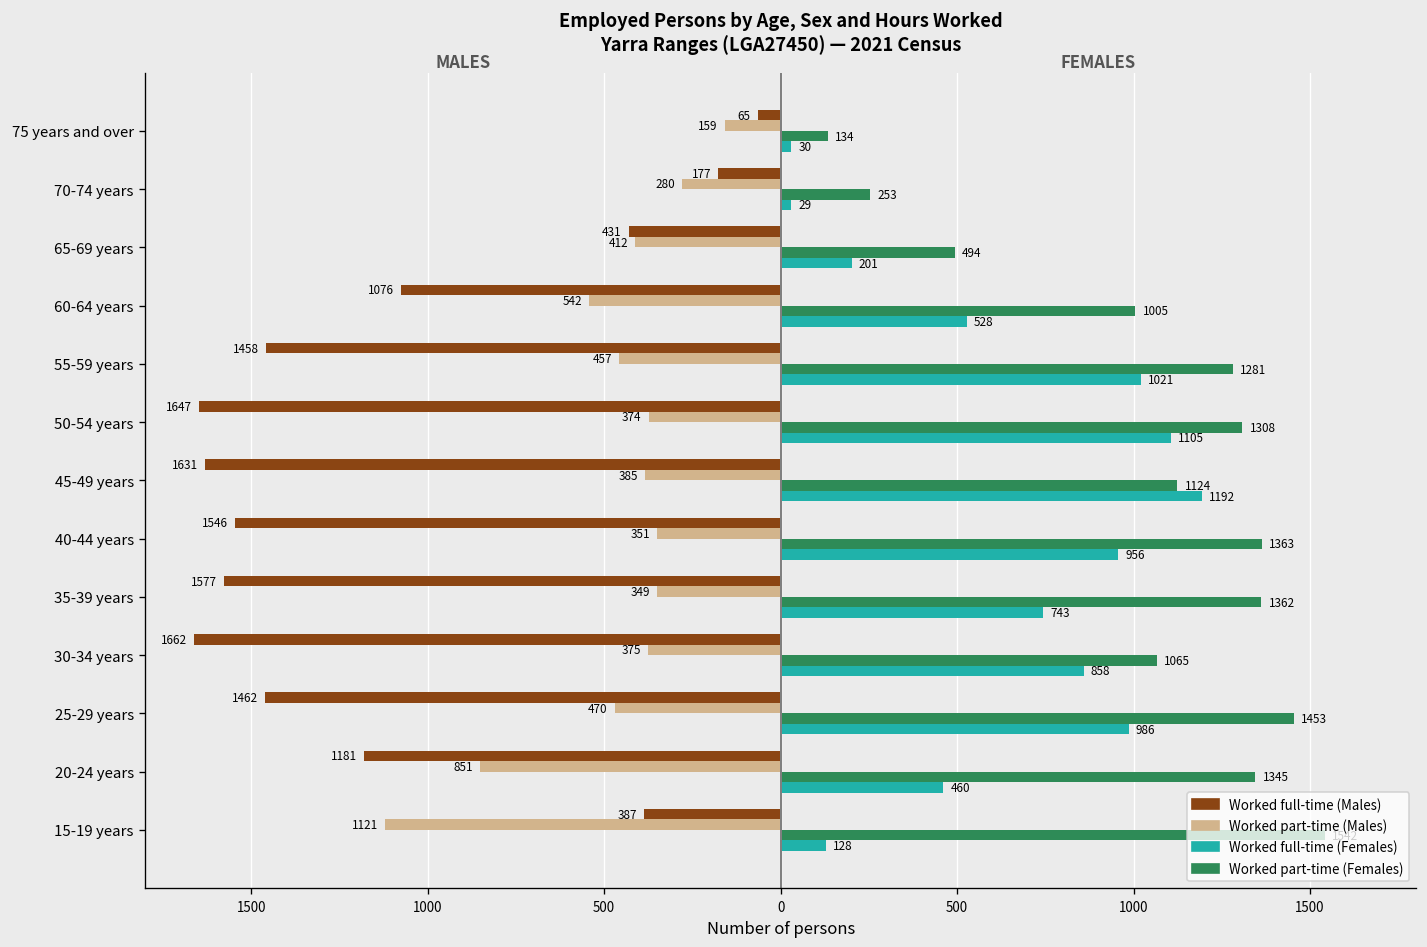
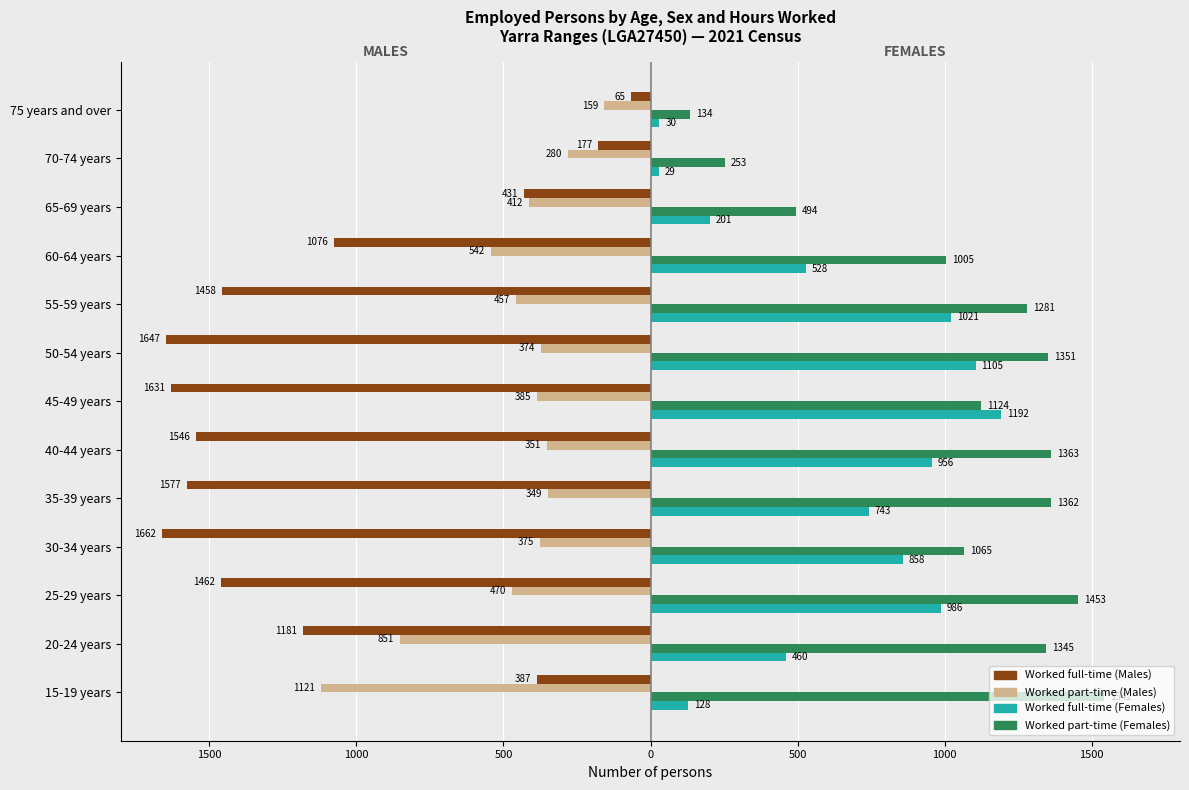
Worked part-time (Females), 50-54 years: 1308 -> 1351
